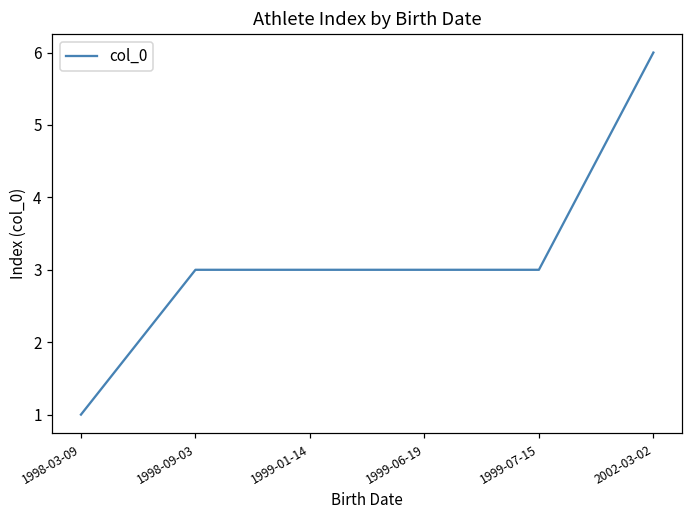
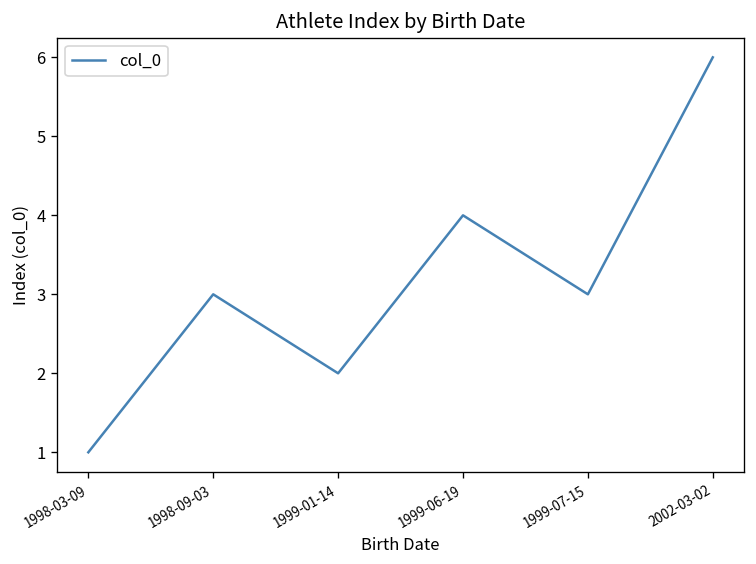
1999-01-14: 3 -> 2
1999-06-19: 3 -> 4
